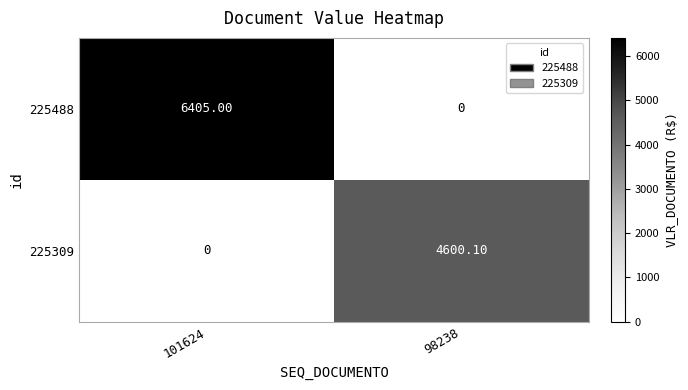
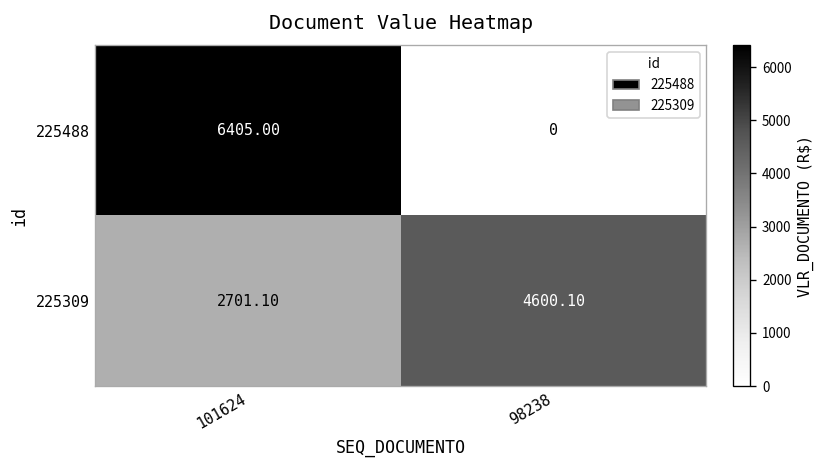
225309, 101624: 0 -> 2701.10
